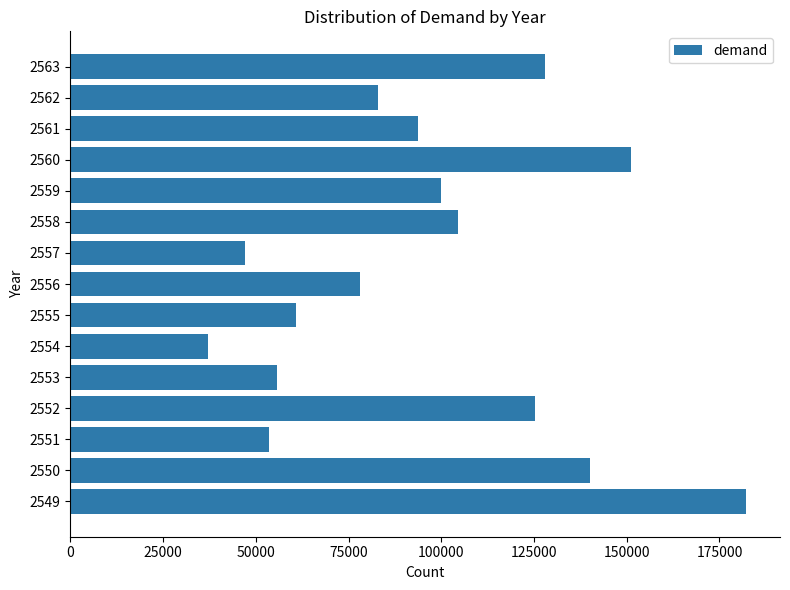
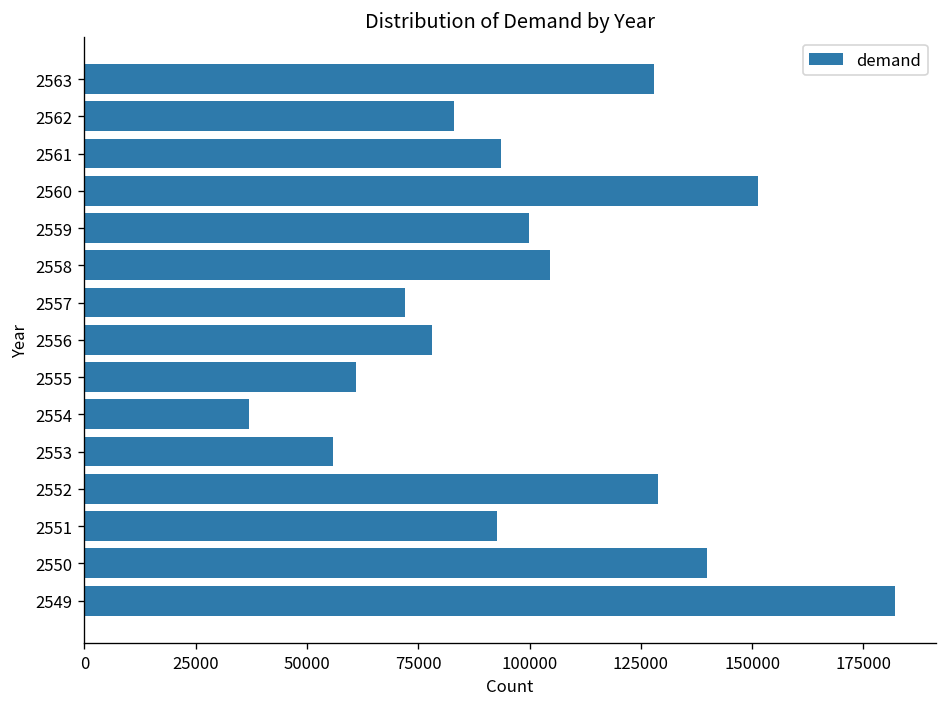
2557: 47000 -> 72000
2552: 125000 -> 129000
2551: 54000 -> 93000
